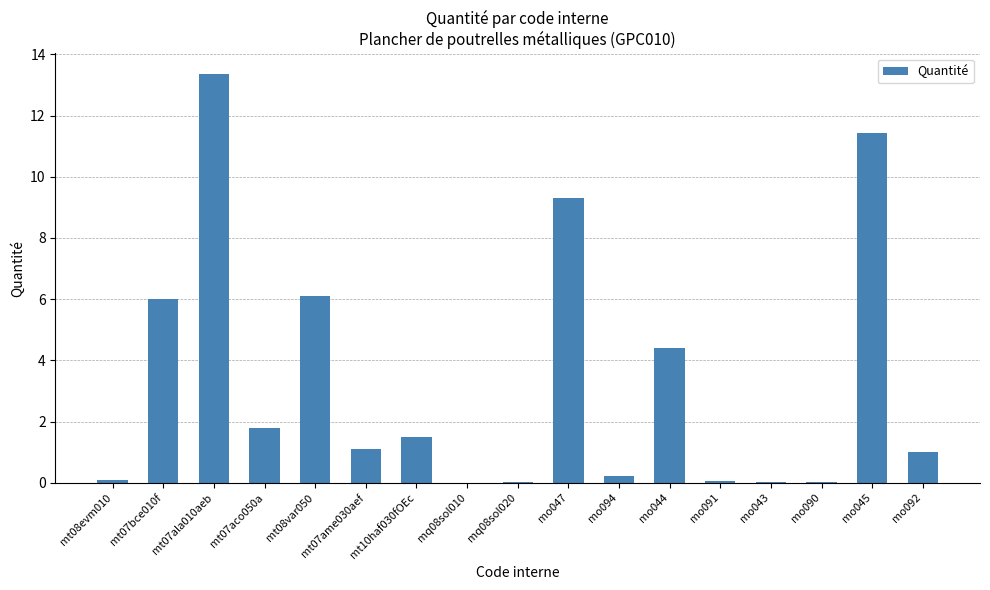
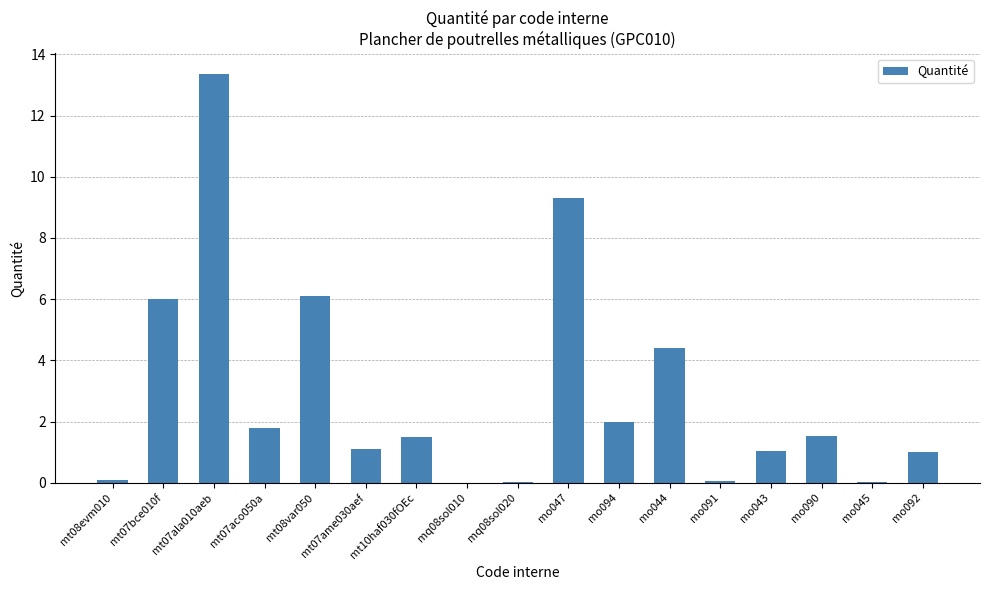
mo094: 0.2 -> 2.0
mo043: 0.0 -> 1.0
mo090: 0.0 -> 1.5
mo045: 11.4 -> 0.0
